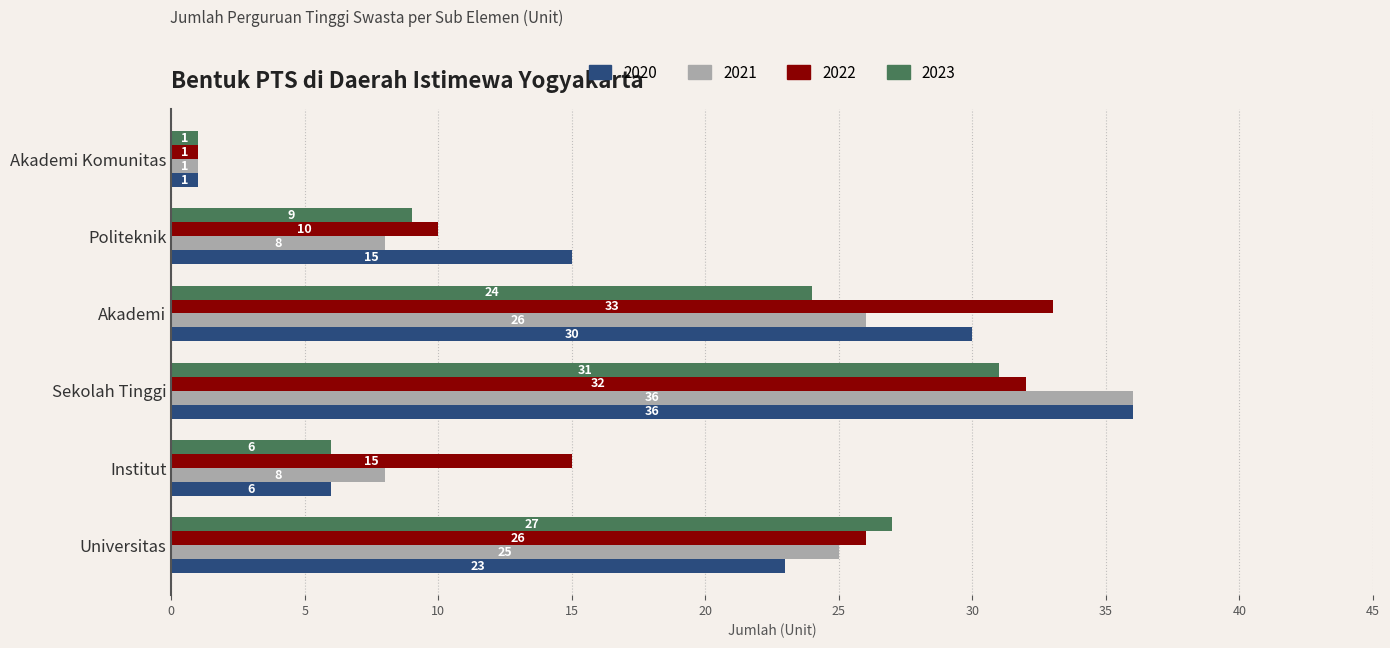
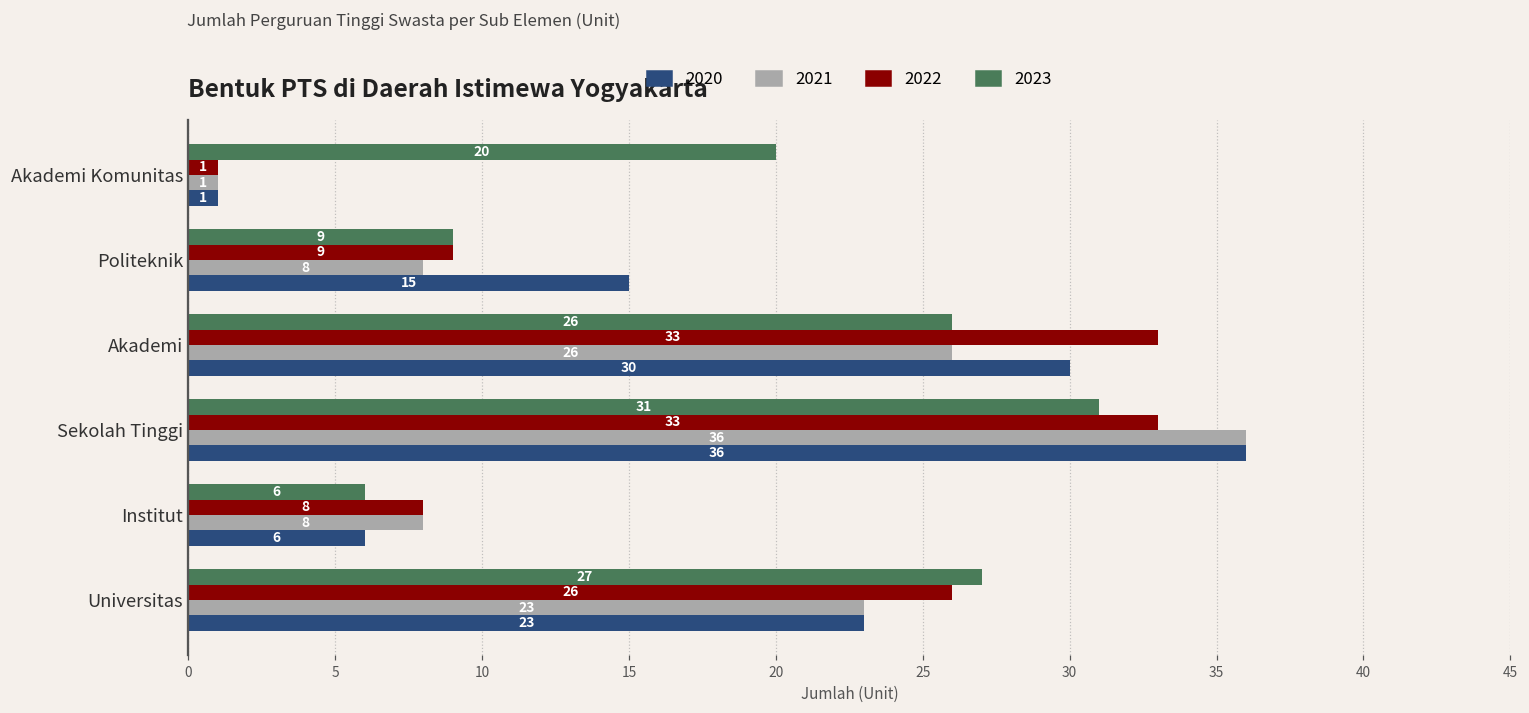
2023, Akademi Komunitas: 1 -> 20
2022, Politeknik: 10 -> 9
2023, Akademi: 24 -> 26
2022, Sekolah Tinggi: 32 -> 33
2022, Institut: 15 -> 8
2021, Universitas: 25 -> 23
